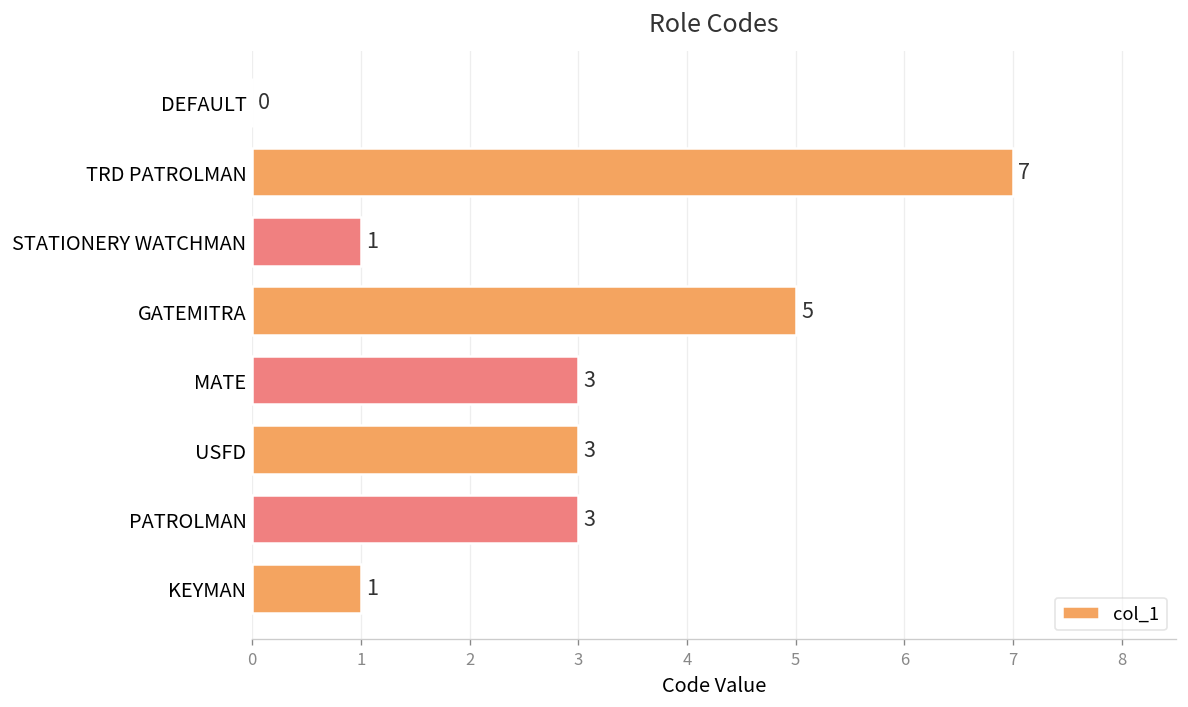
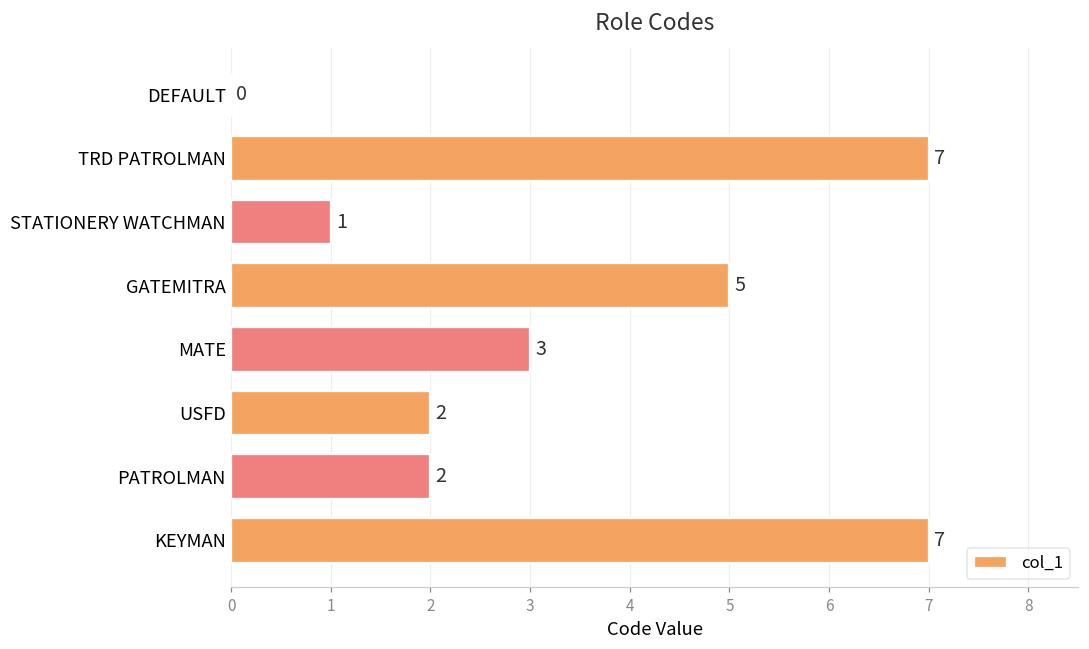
USFD: 3 -> 2
PATROLMAN: 3 -> 2
KEYMAN: 1 -> 7
